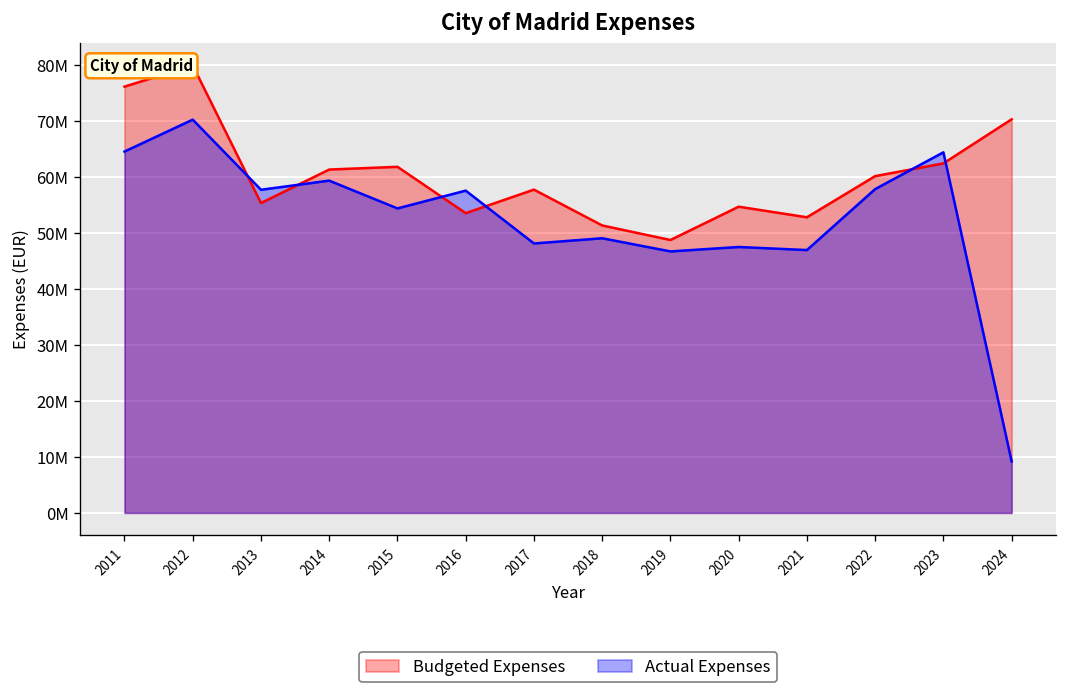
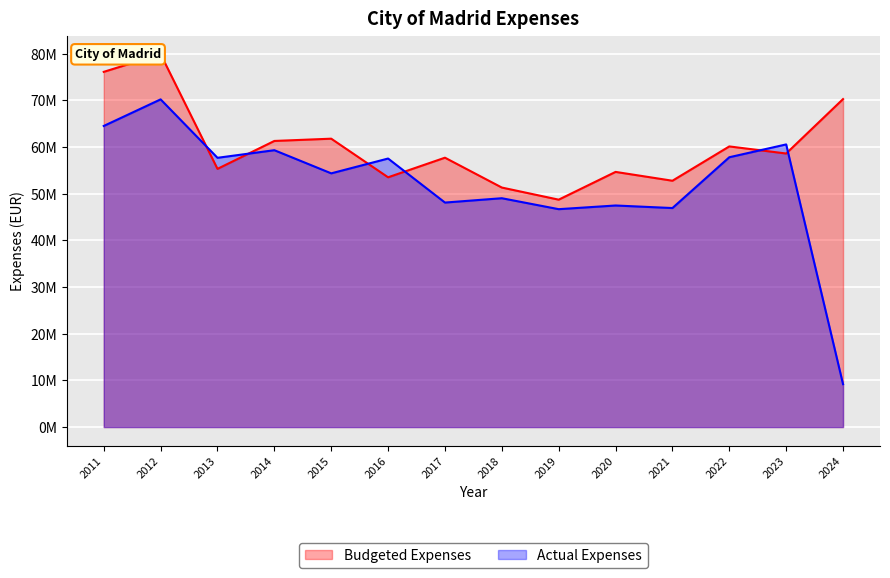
Budgeted Expenses, 2023: 62000000 -> 59000000
Actual Expenses, 2023: 64000000 -> 61000000
